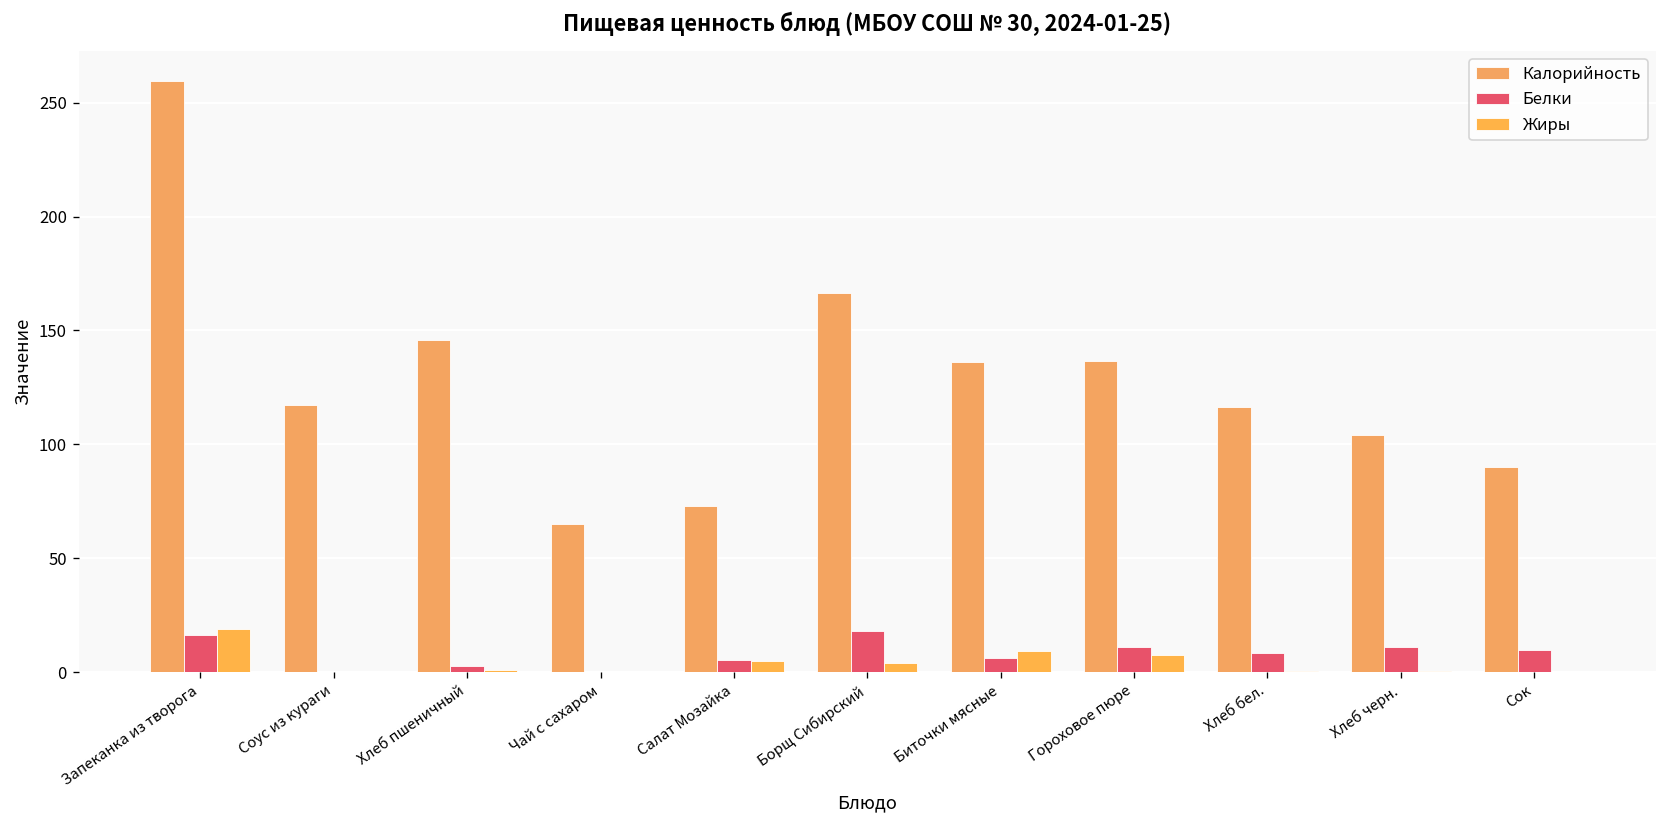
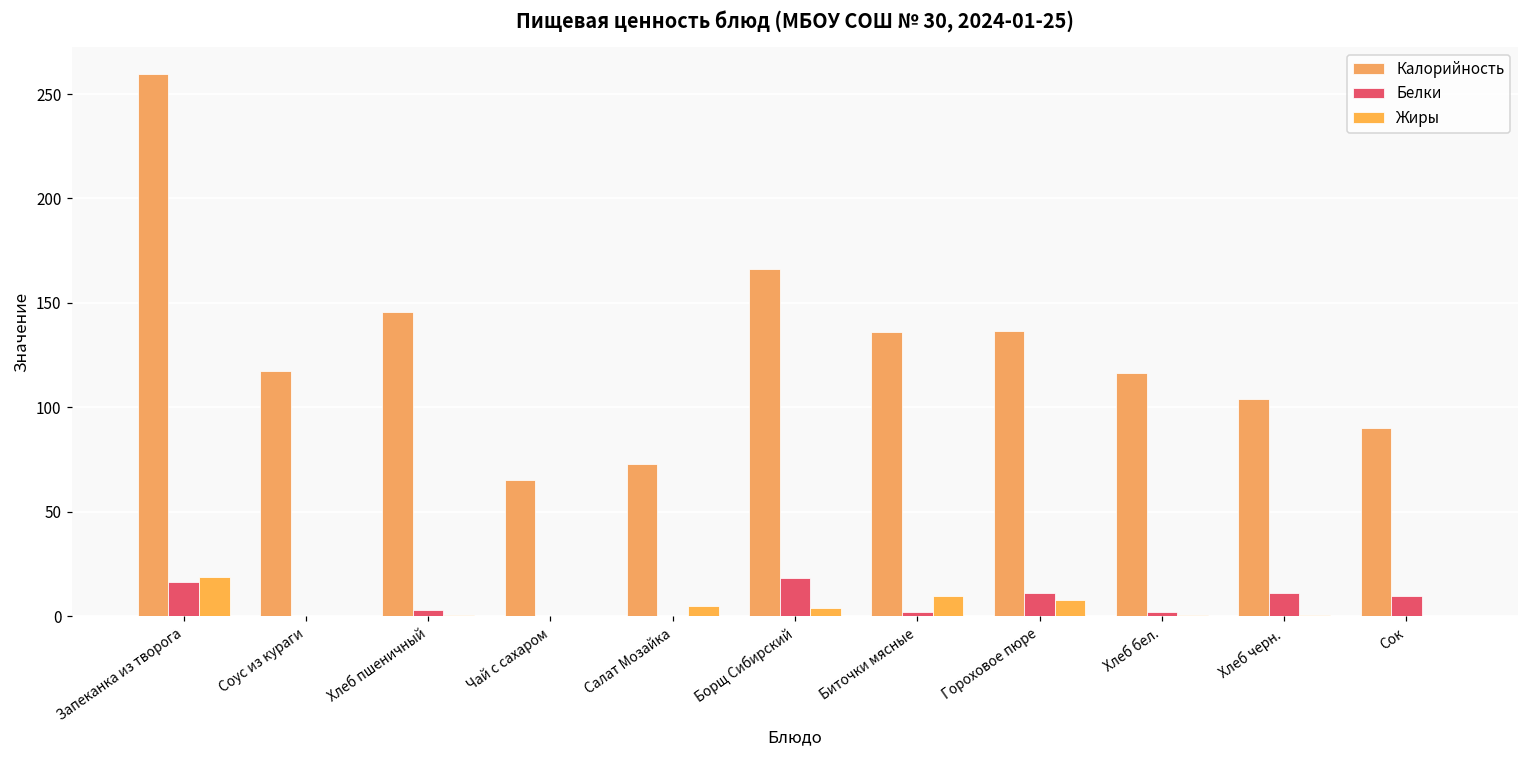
Белки, Салат Мозайка: 5 -> 0
Белки, Биточки мясные: 6 -> 2
Белки, Хлеб бел.: 9 -> 2
